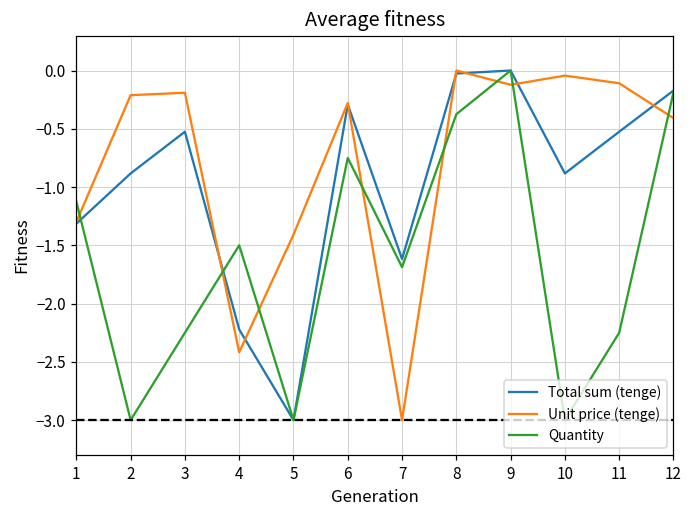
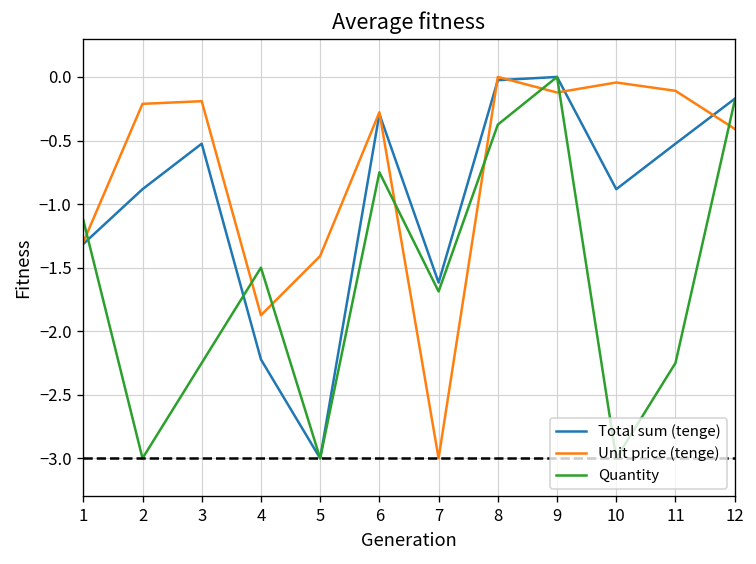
Unit price (tenge), 4: -2.42 -> -1.87
